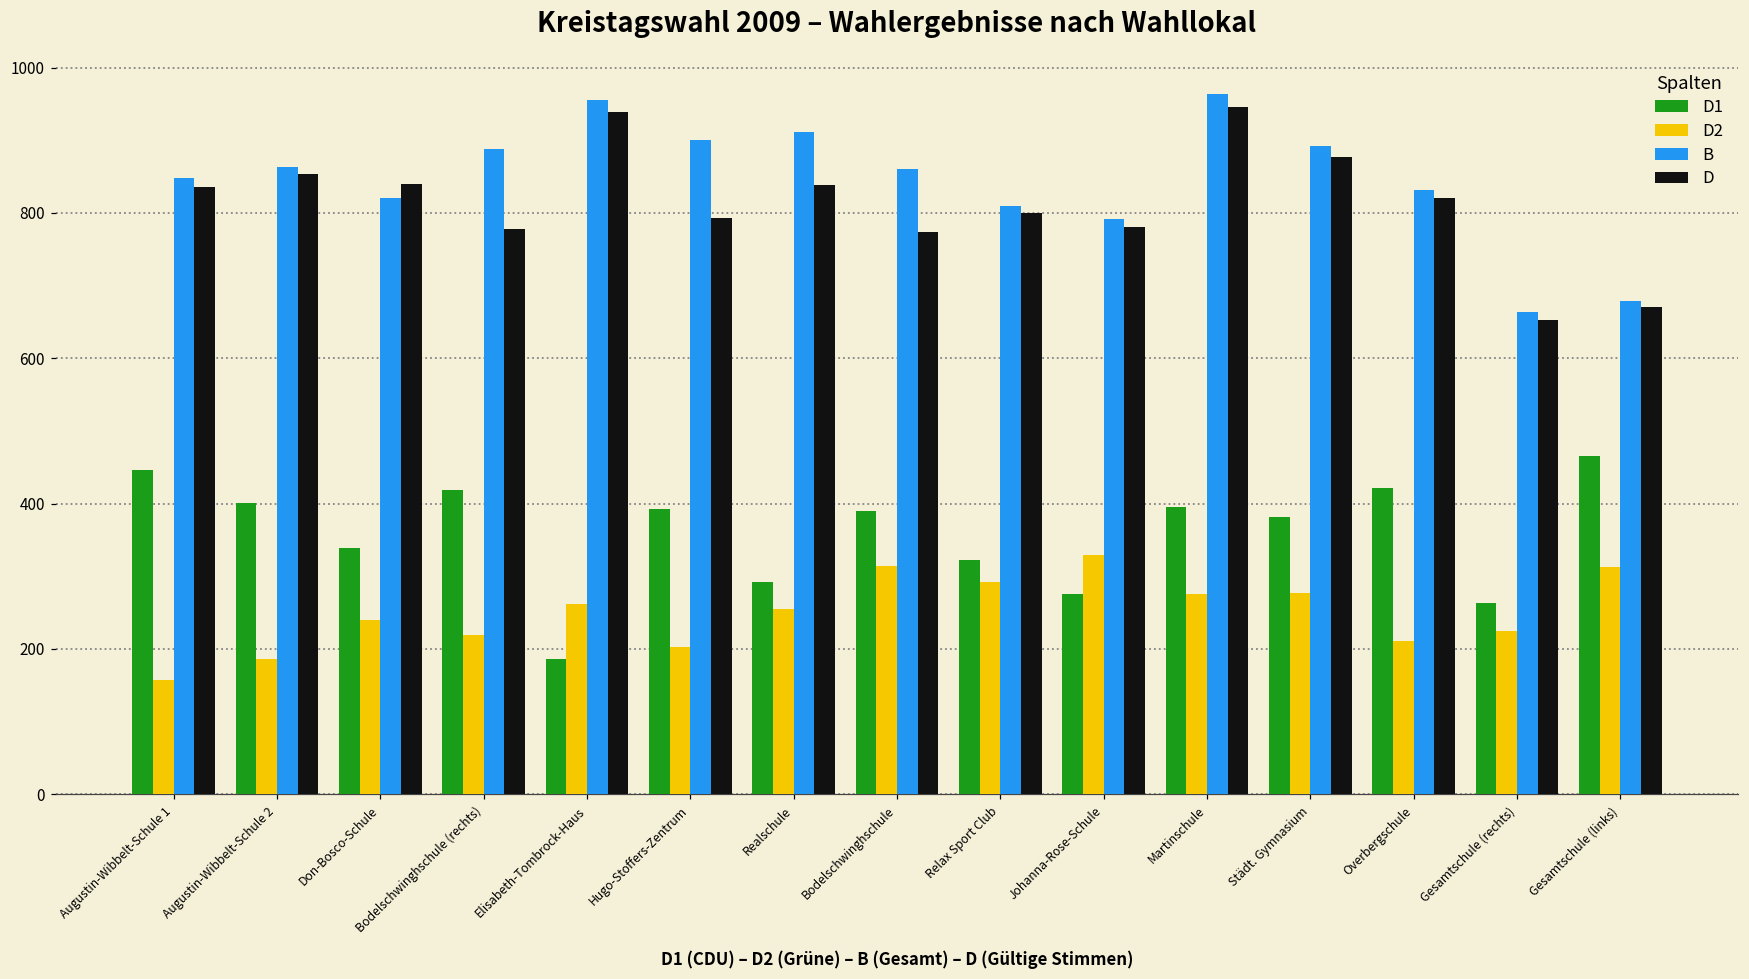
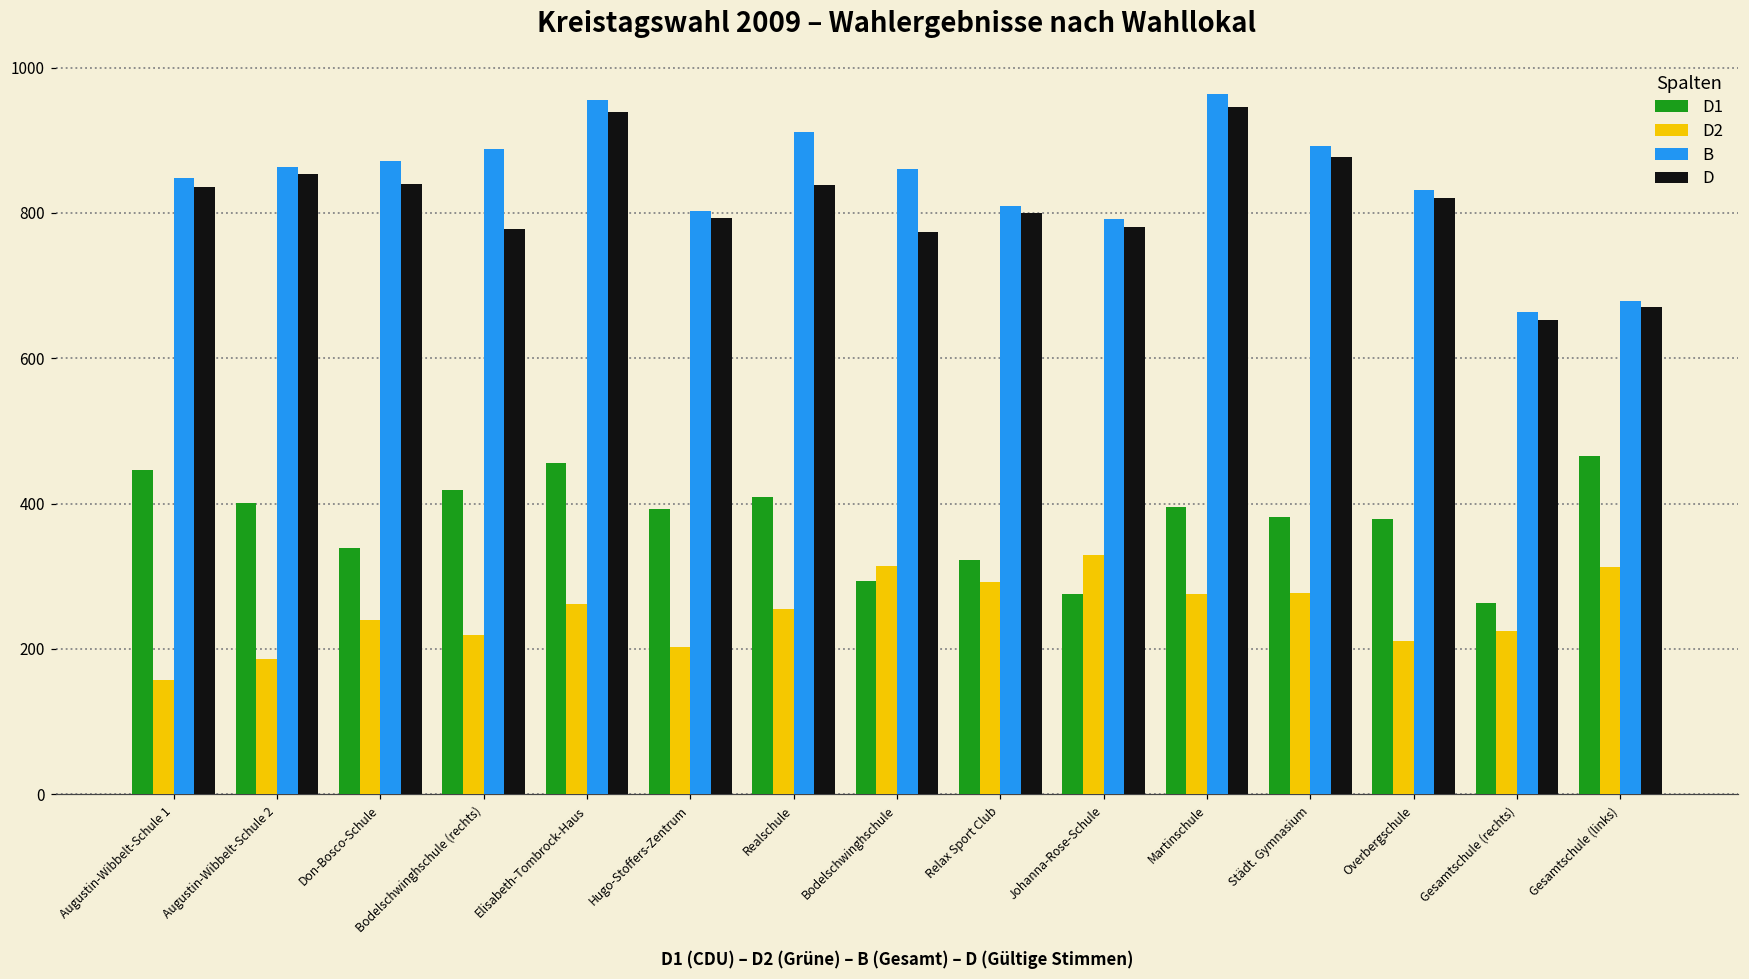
B, Don-Bosco-Schule: 820 -> 870
D1, Elisabeth-Tombrock-Haus: 190 -> 460
B, Hugo-Stoffers-Zentrum: 900 -> 800
D1, Realschule: 290 -> 410
D1, Bodelschwinghschule: 390 -> 290
D1, Overbergschule: 420 -> 380
